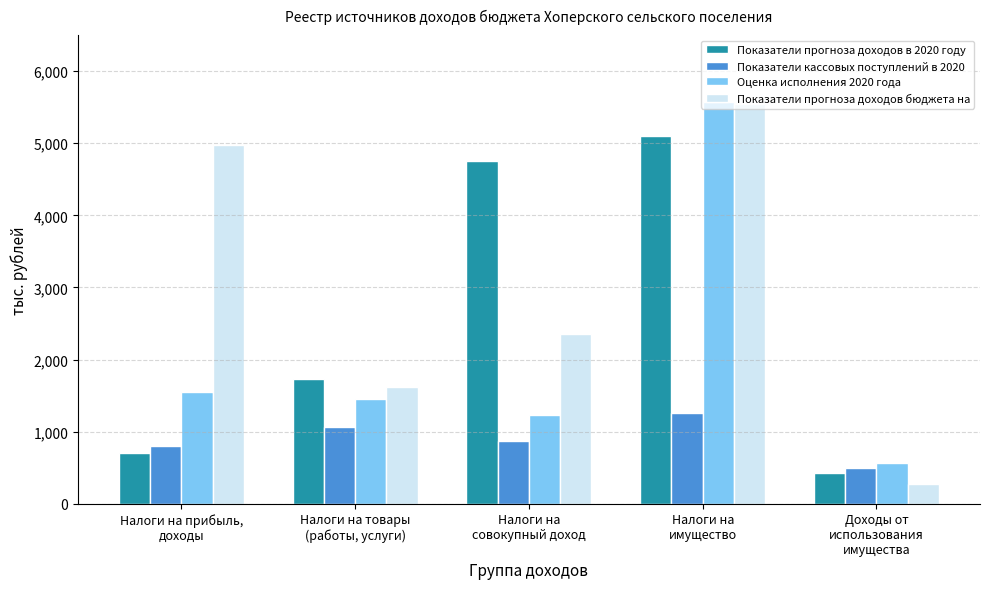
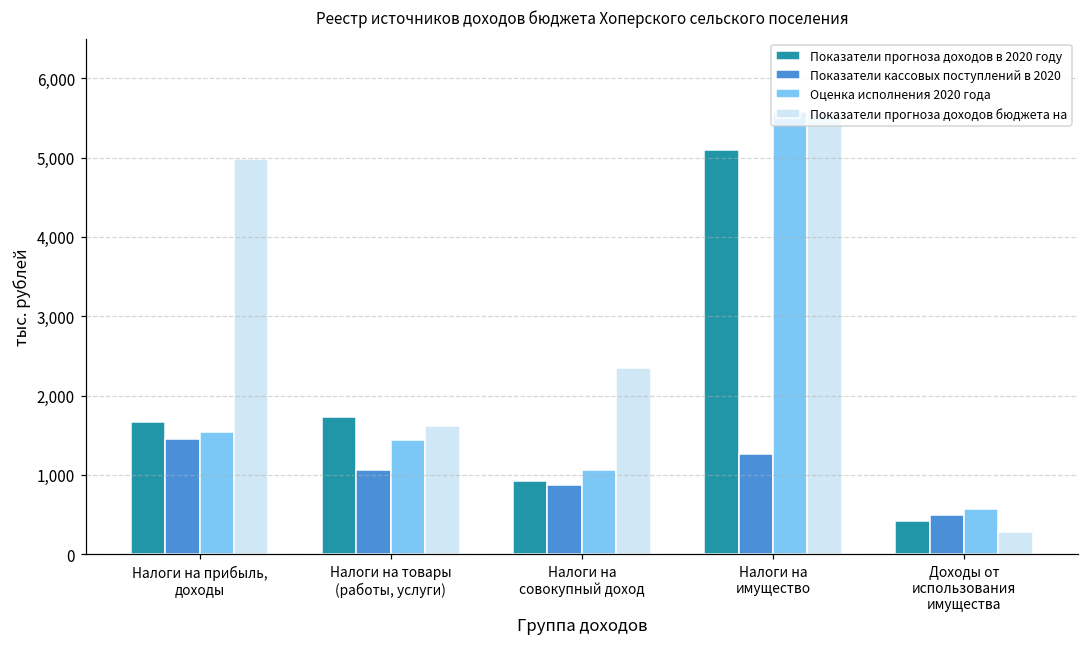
Показатели прогноза доходов в 2020 году, Налоги на прибыль, доходы: 700 -> 1,700
Показатели кассовых поступлений в 2020, Налоги на прибыль, доходы: 800 -> 1,500
Показатели прогноза доходов в 2020 году, Налоги на совокупный доход: 4,800 -> 900
Оценка исполнения 2020 года, Налоги на совокупный доход: 1,200 -> 1,100
